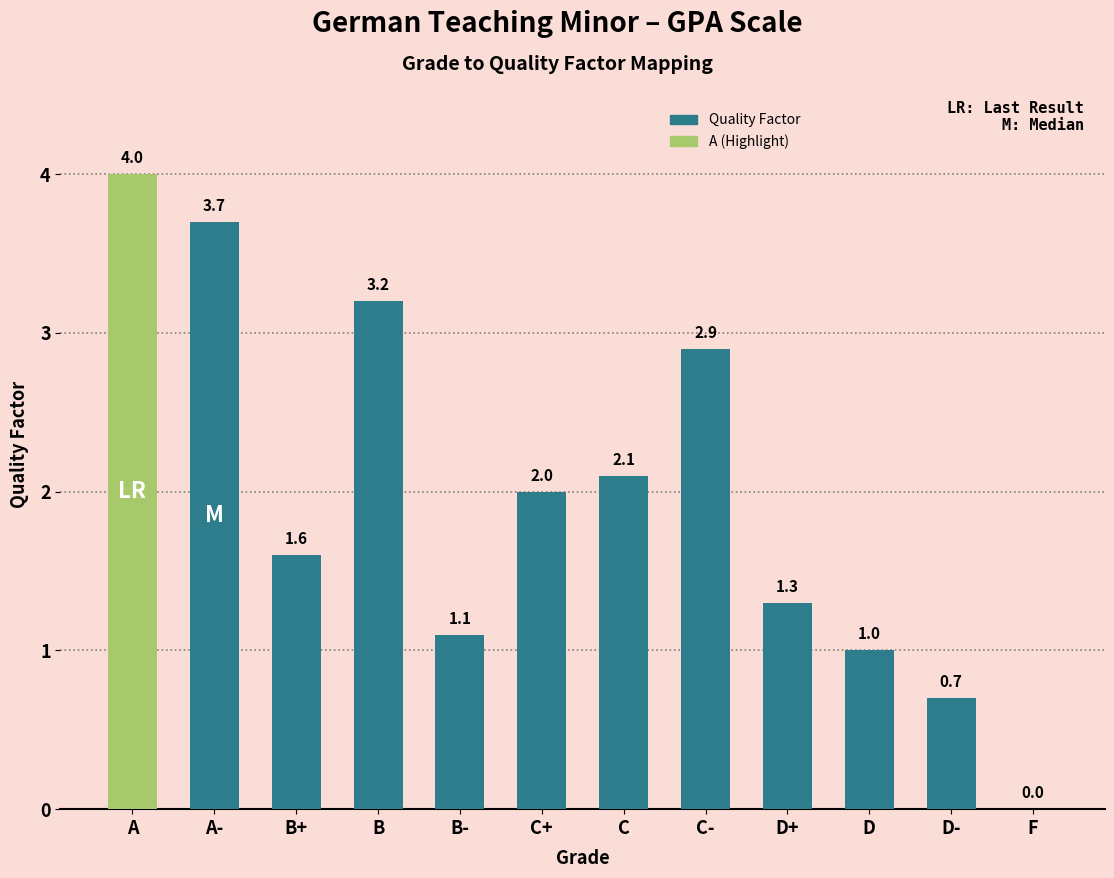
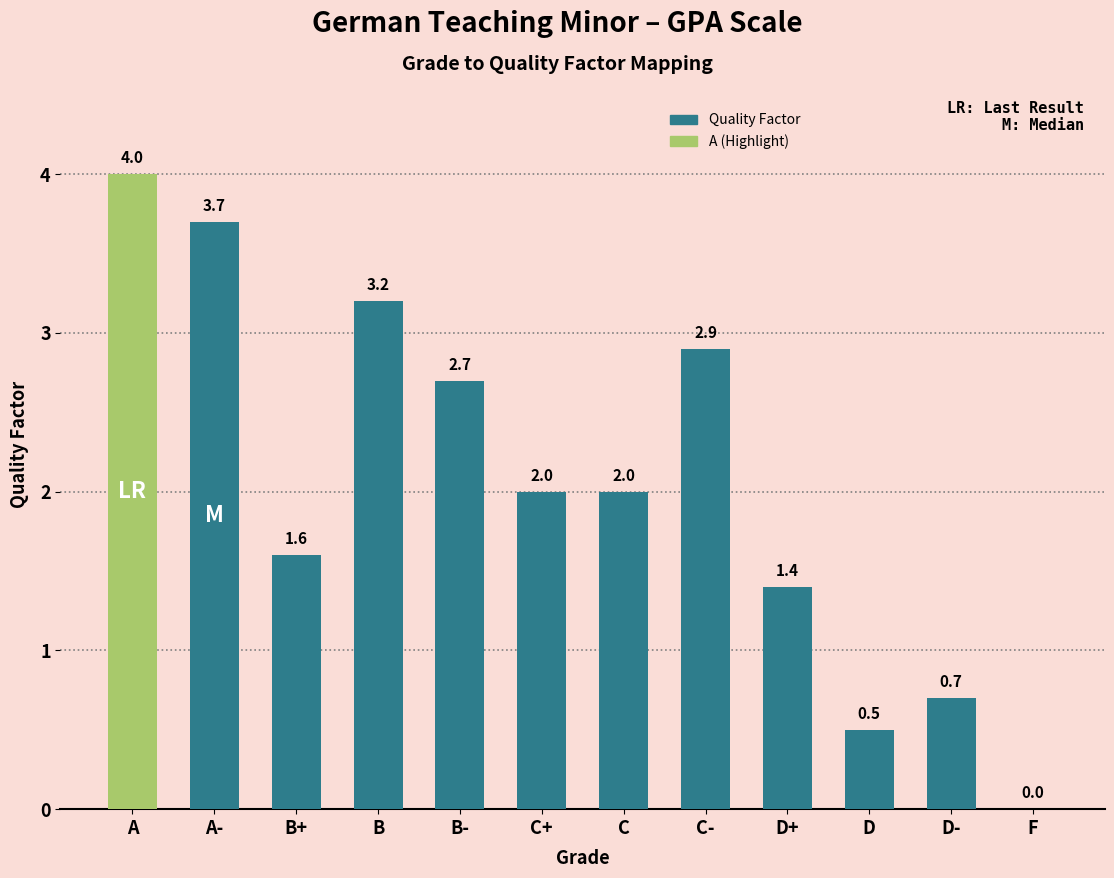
B-: 1.1 -> 2.7
C: 2.1 -> 2.0
D+: 1.3 -> 1.4
D: 1.0 -> 0.5
